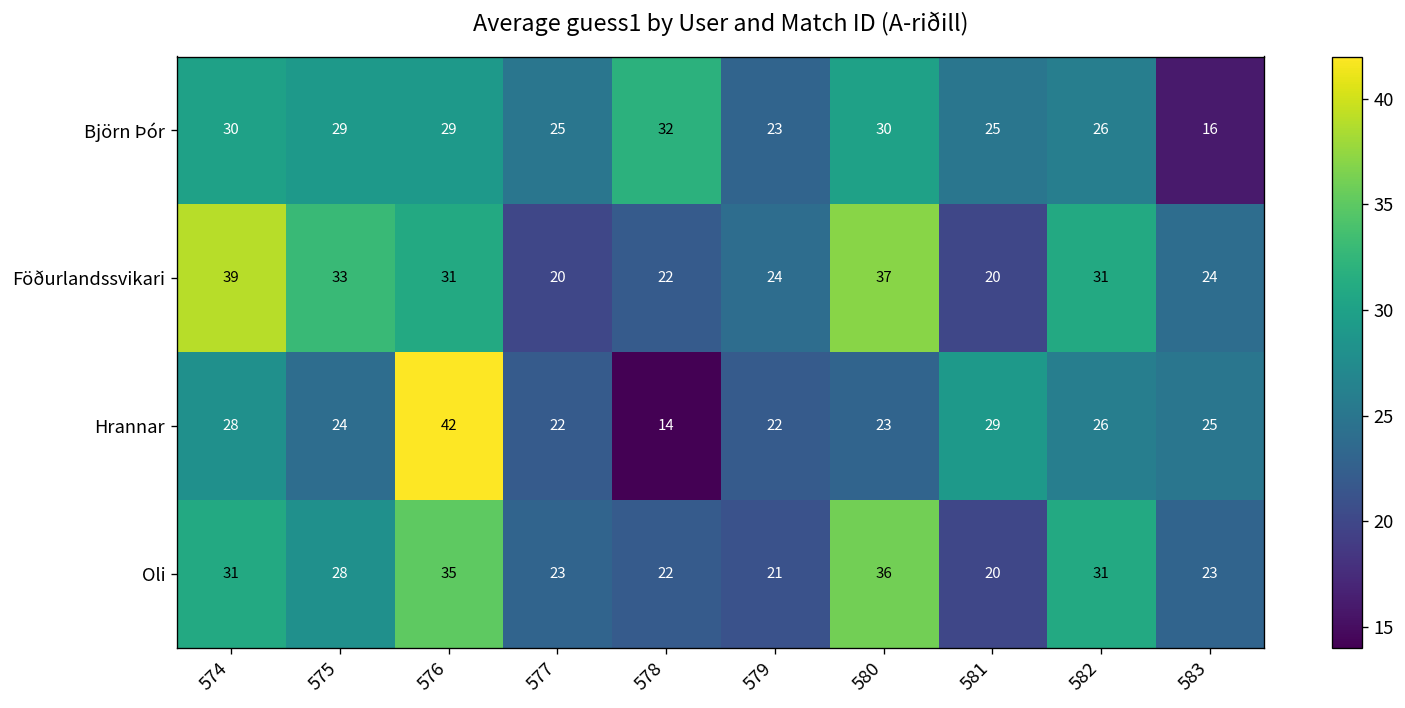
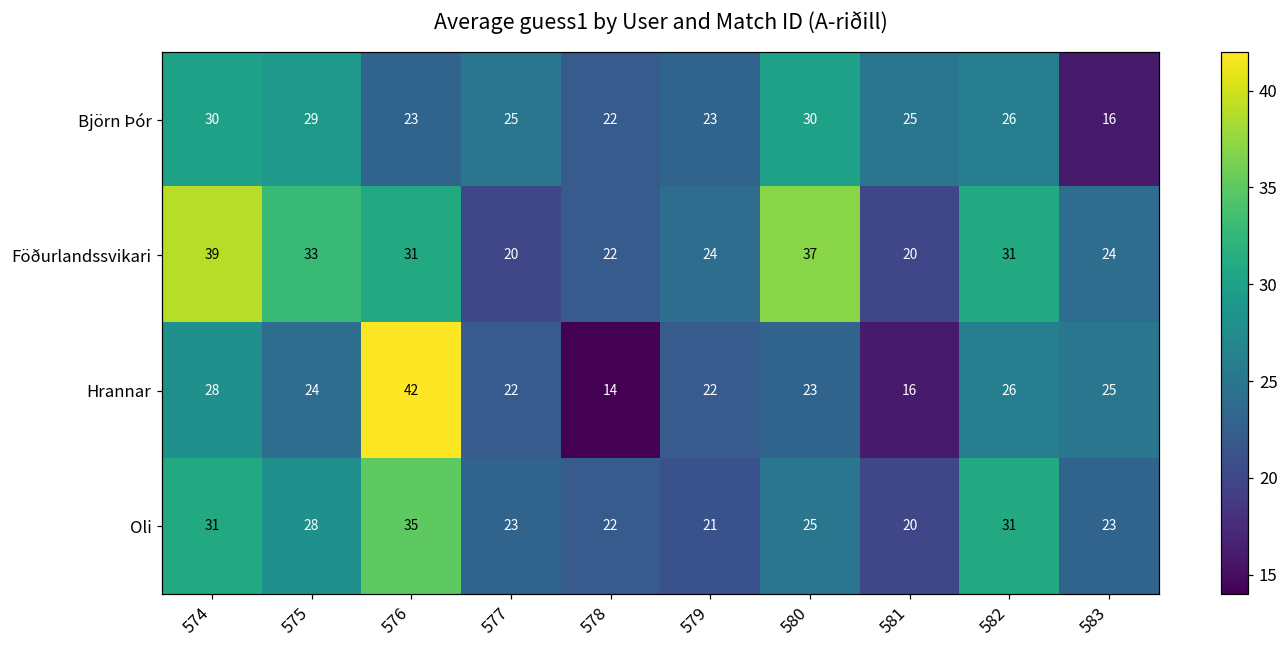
Björn Þór, 576: 29 -> 23
Björn Þór, 578: 32 -> 22
Hrannar, 581: 29 -> 16
Oli, 580: 36 -> 25
